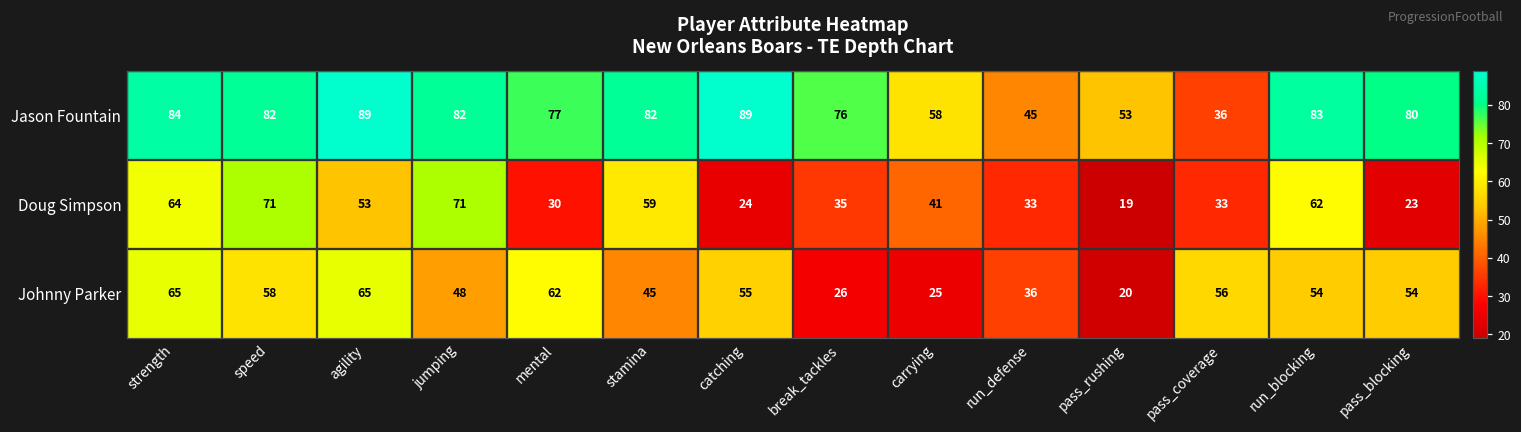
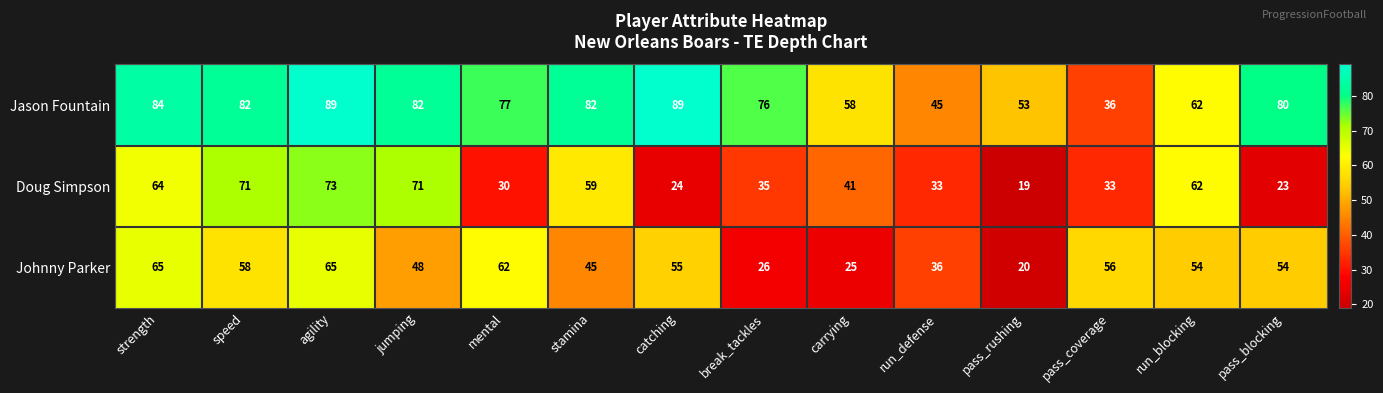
Jason Fountain, run_blocking: 83 -> 62
Doug Simpson, agility: 53 -> 73
